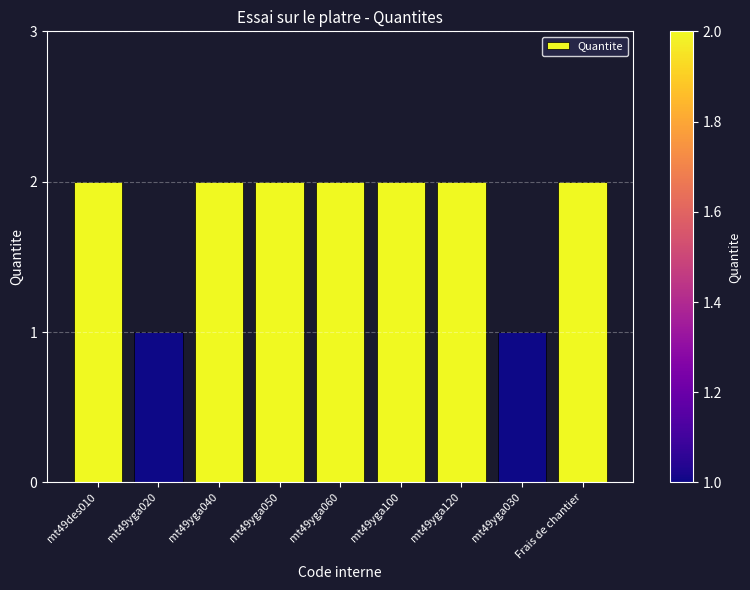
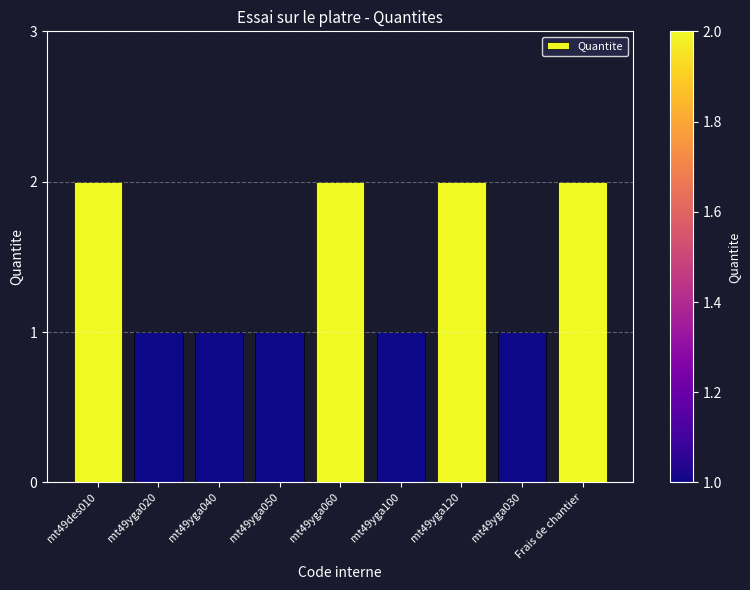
mt49yga040: 2 -> 1
mt49yga050: 2 -> 1
mt49yga100: 2 -> 1
